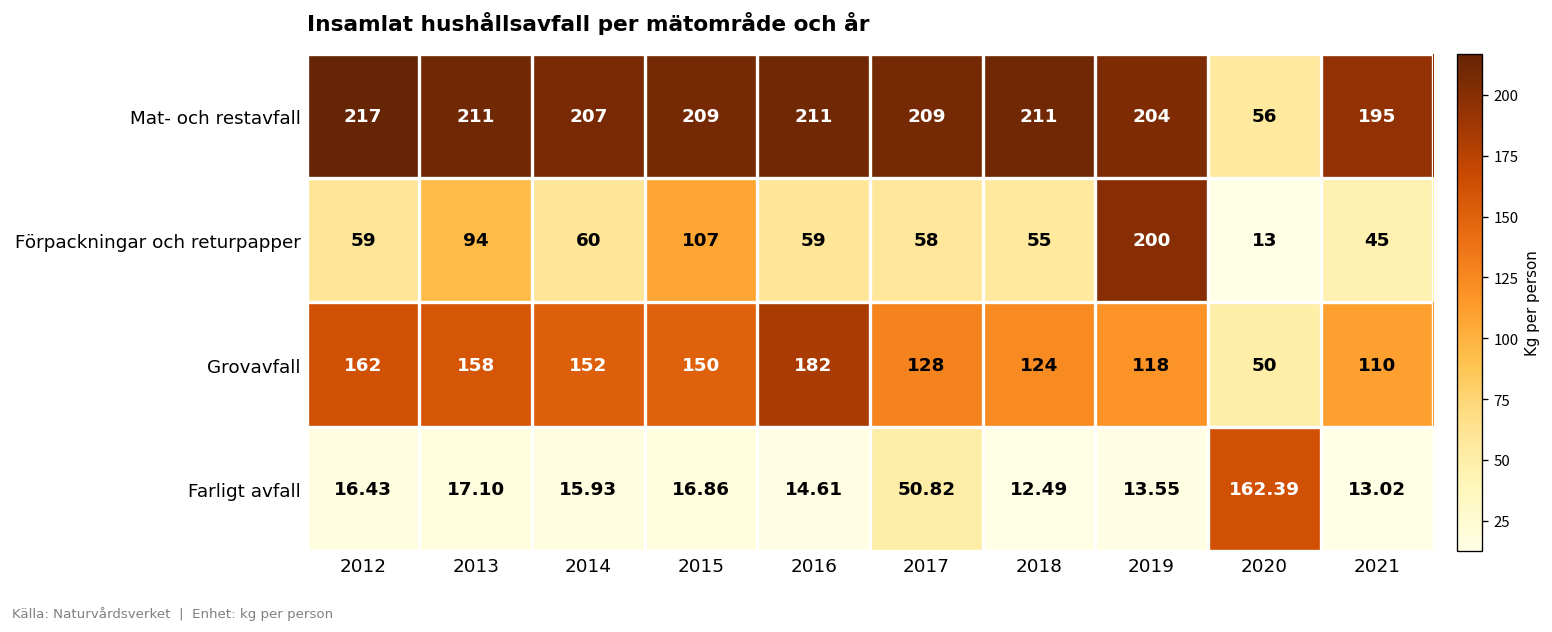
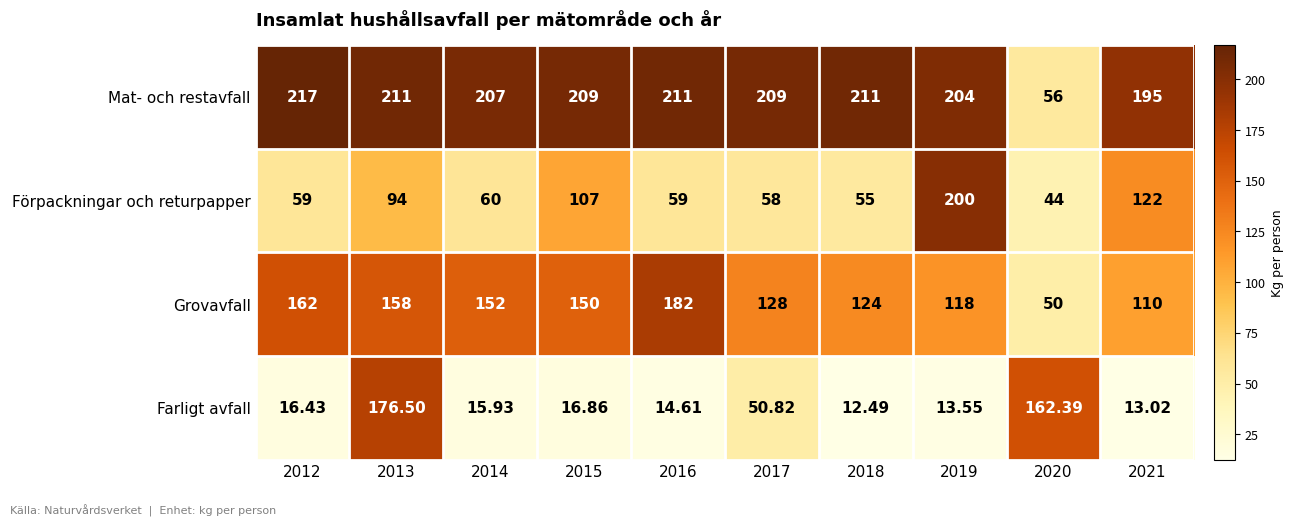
Förpackningar och returpapper, 2020: 13 -> 44
Förpackningar och returpapper, 2021: 45 -> 122
Farligt avfall, 2013: 17.10 -> 176.50
